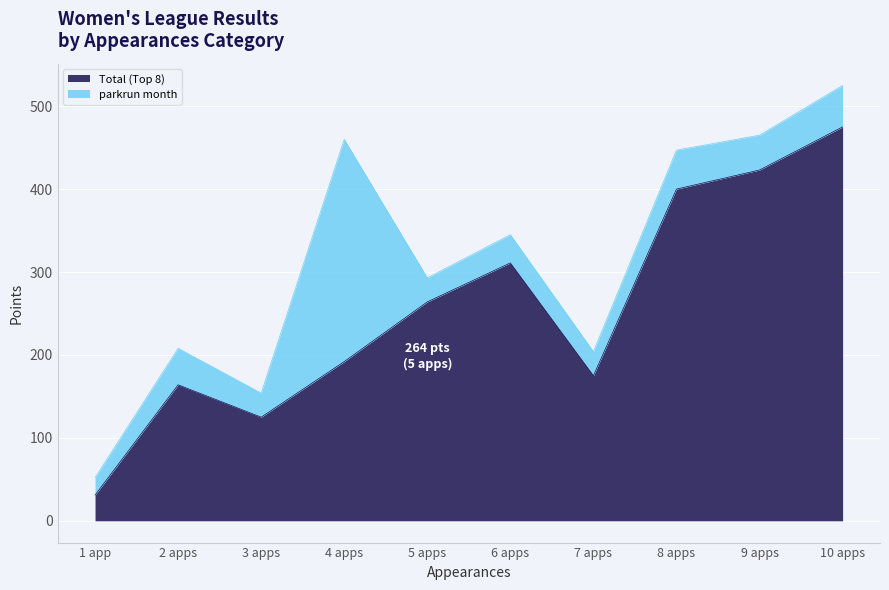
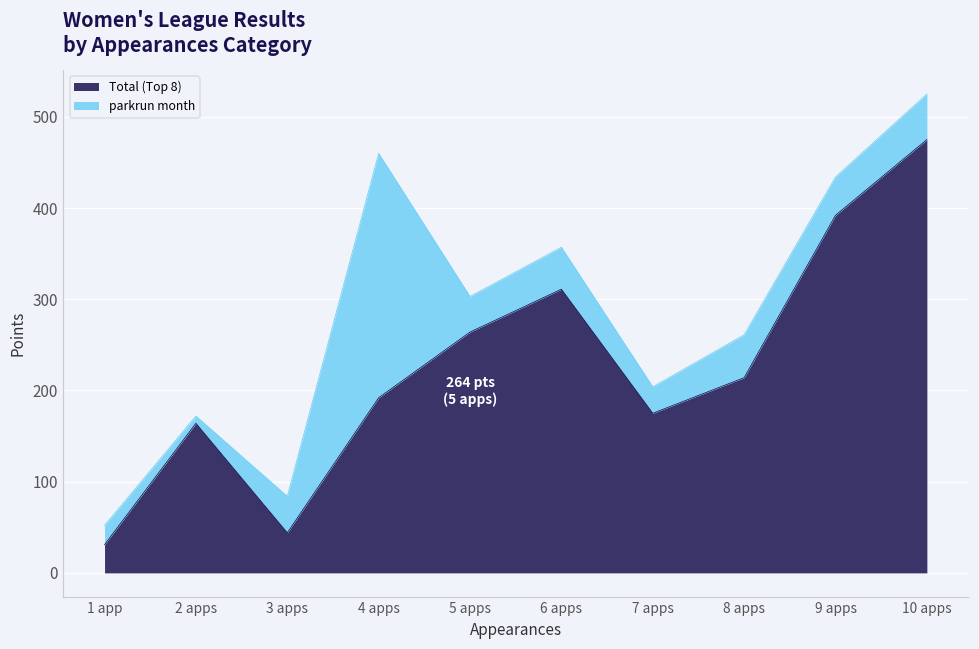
parkrun month, 2 apps: 40 -> 10
Total (Top 8), 3 apps: 130 -> 40
parkrun month, 3 apps: 30 -> 40
parkrun month, 5 apps: 30 -> 40
parkrun month, 6 apps: 30 -> 50
Total (Top 8), 8 apps: 400 -> 210
Total (Top 8), 9 apps: 420 -> 390
